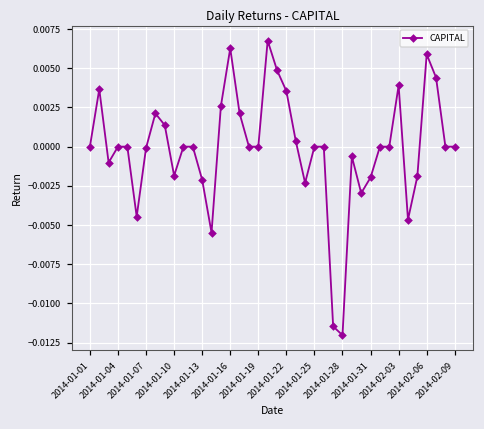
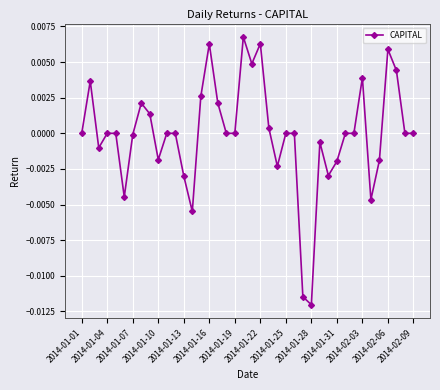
2014-01-13: -0.0021 -> -0.0030
2014-01-22: 0.0035 -> 0.0063
